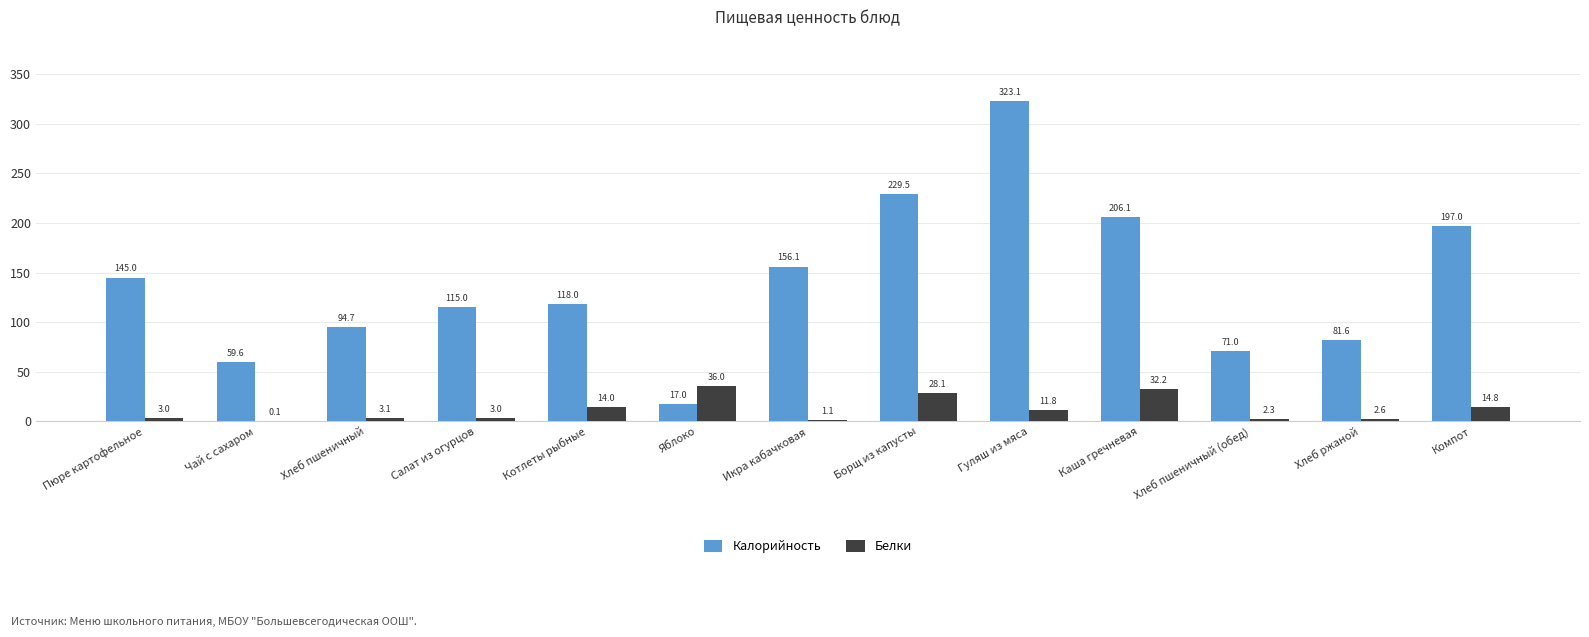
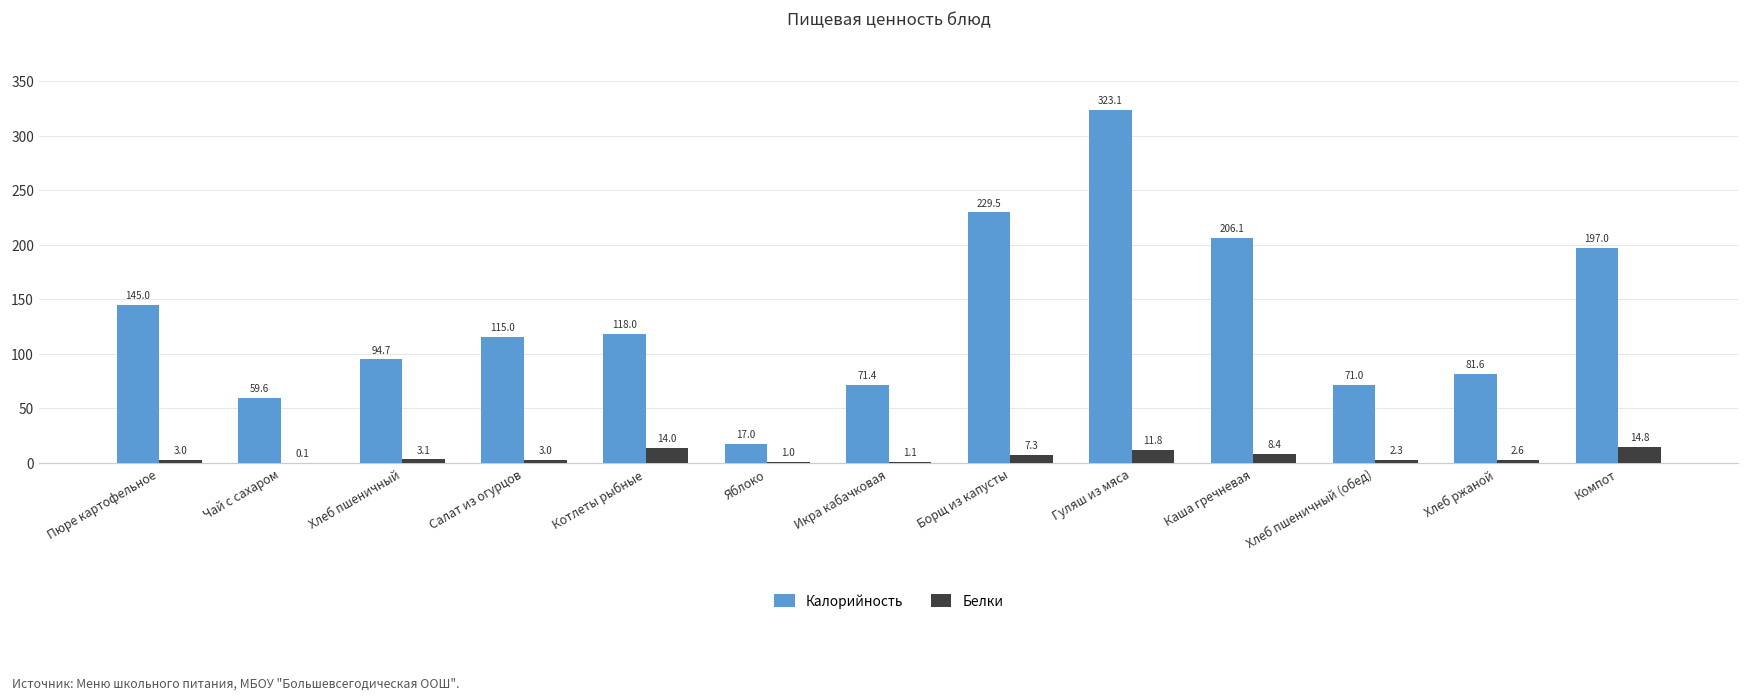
Белки, Яблоко: 36.0 -> 1.0
Калорийность, Икра кабачковая: 156.1 -> 71.4
Белки, Борщ из капусты: 28.1 -> 7.3
Белки, Каша гречневая: 32.2 -> 8.4
